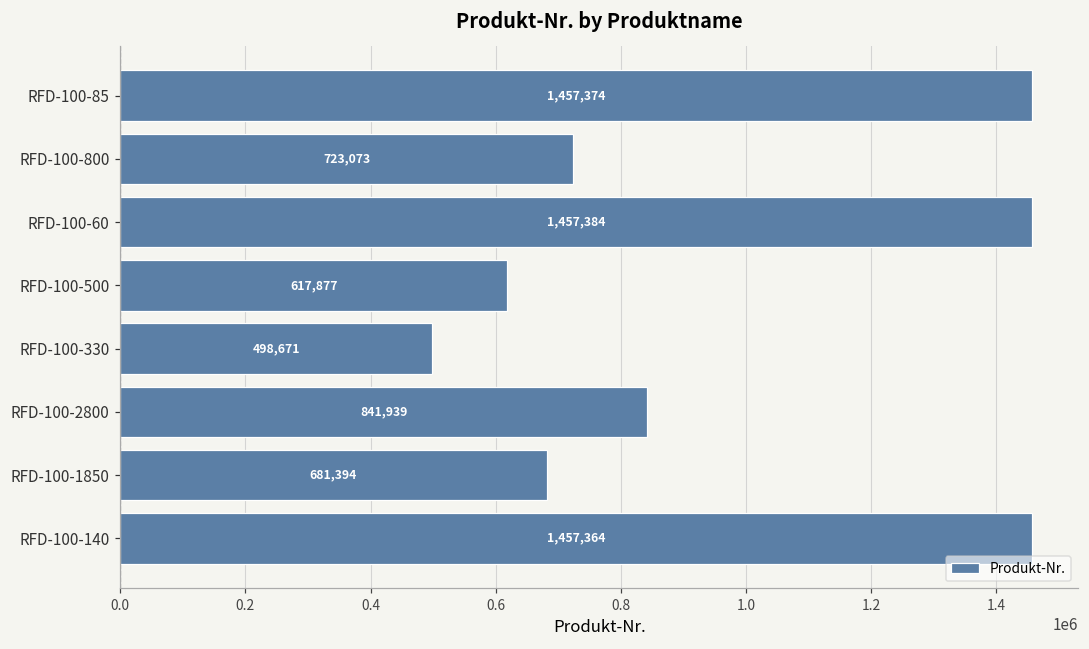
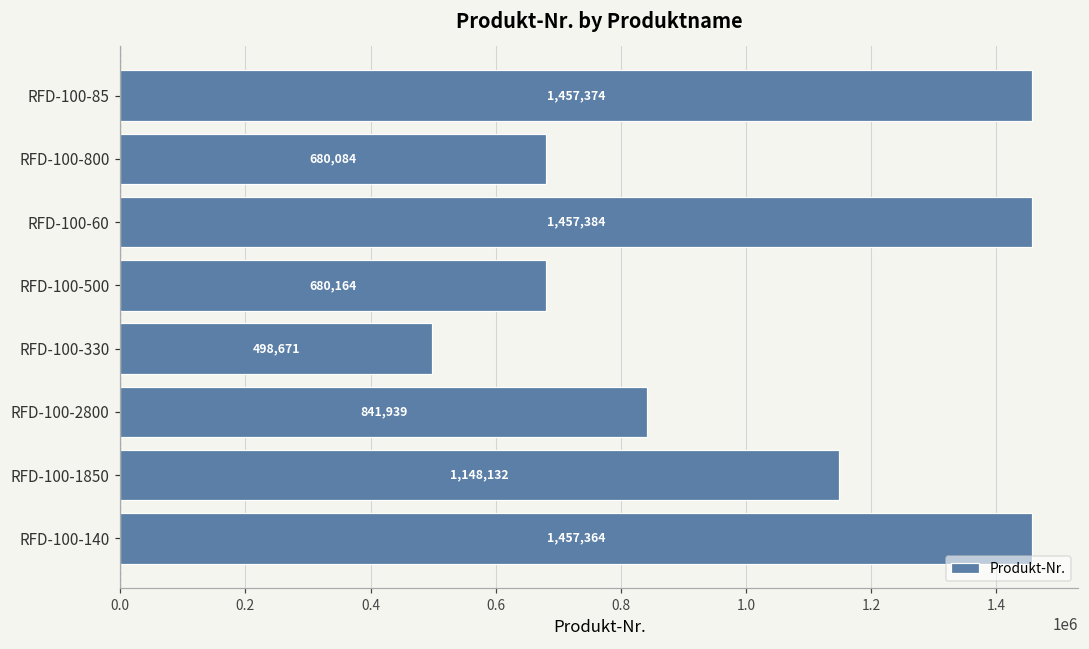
RFD-100-800: 723,073 -> 680,084
RFD-100-500: 617,877 -> 680,164
RFD-100-1850: 681,394 -> 1,148,132
